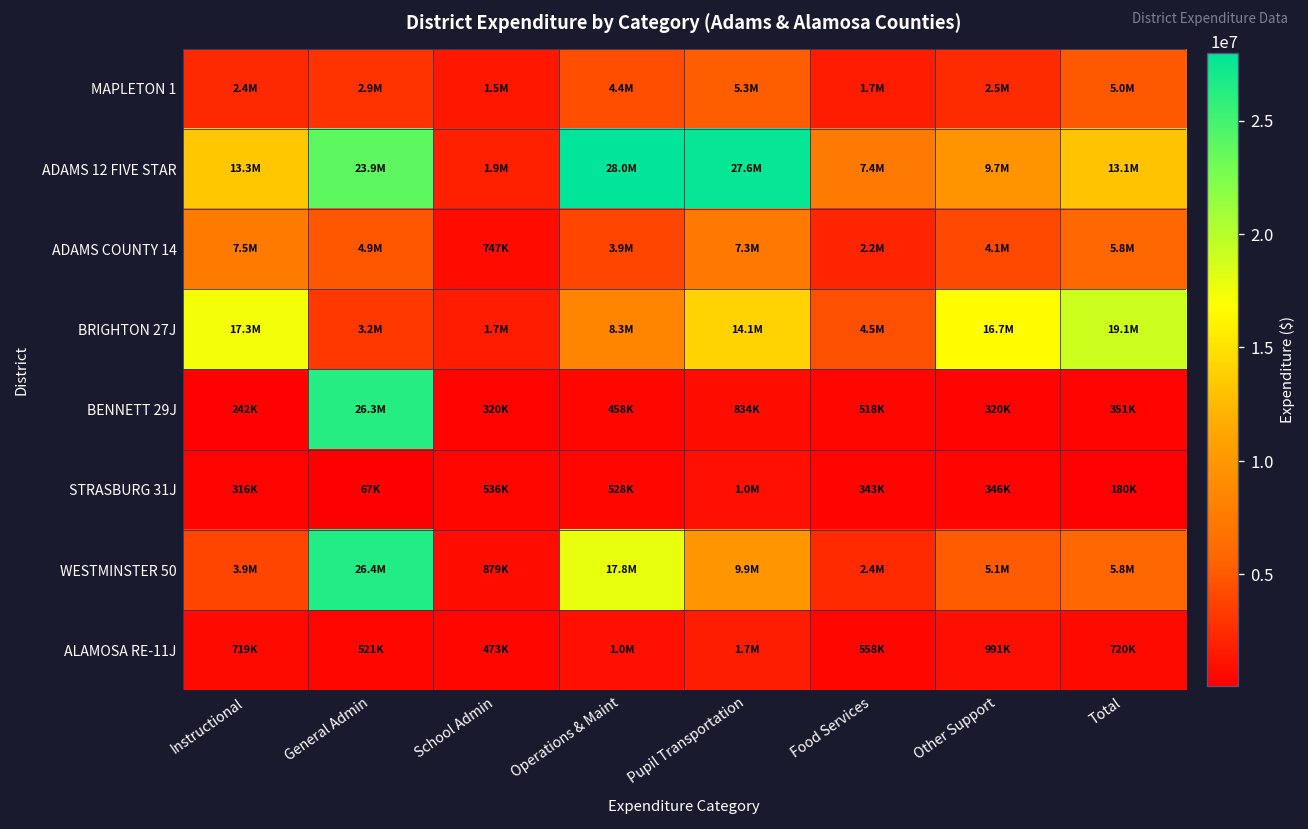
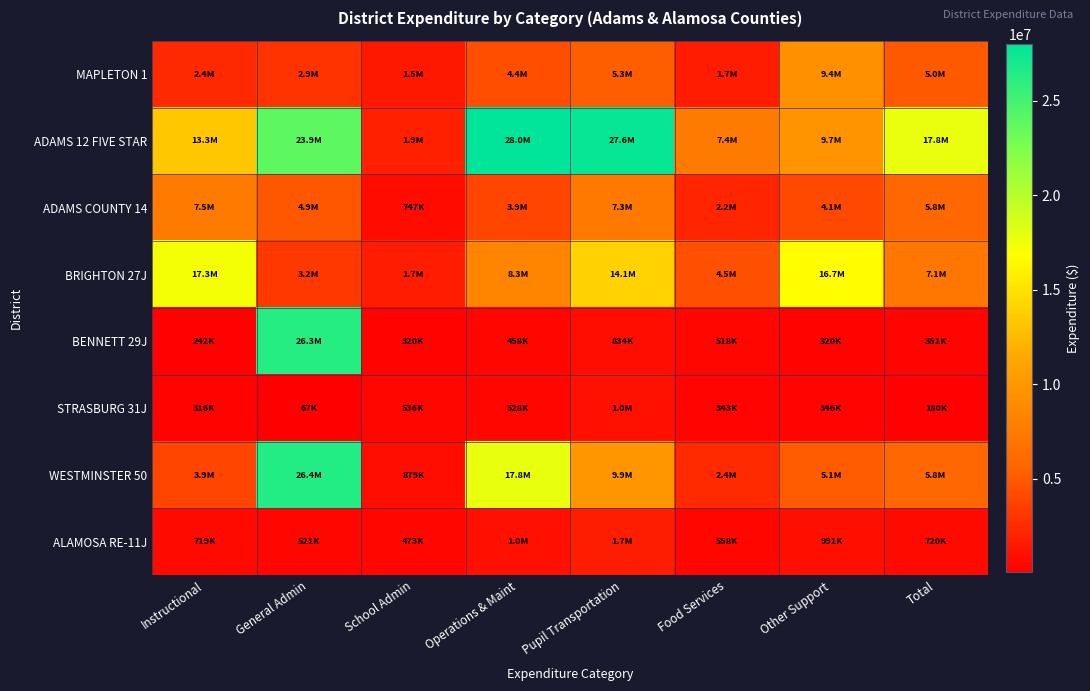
MAPLETON 1, Other Support: 2.5M -> 9.4M
ADAMS 12 FIVE STAR, Total: 13.1M -> 17.8M
BRIGHTON 27J, Total: 19.1M -> 7.1M
